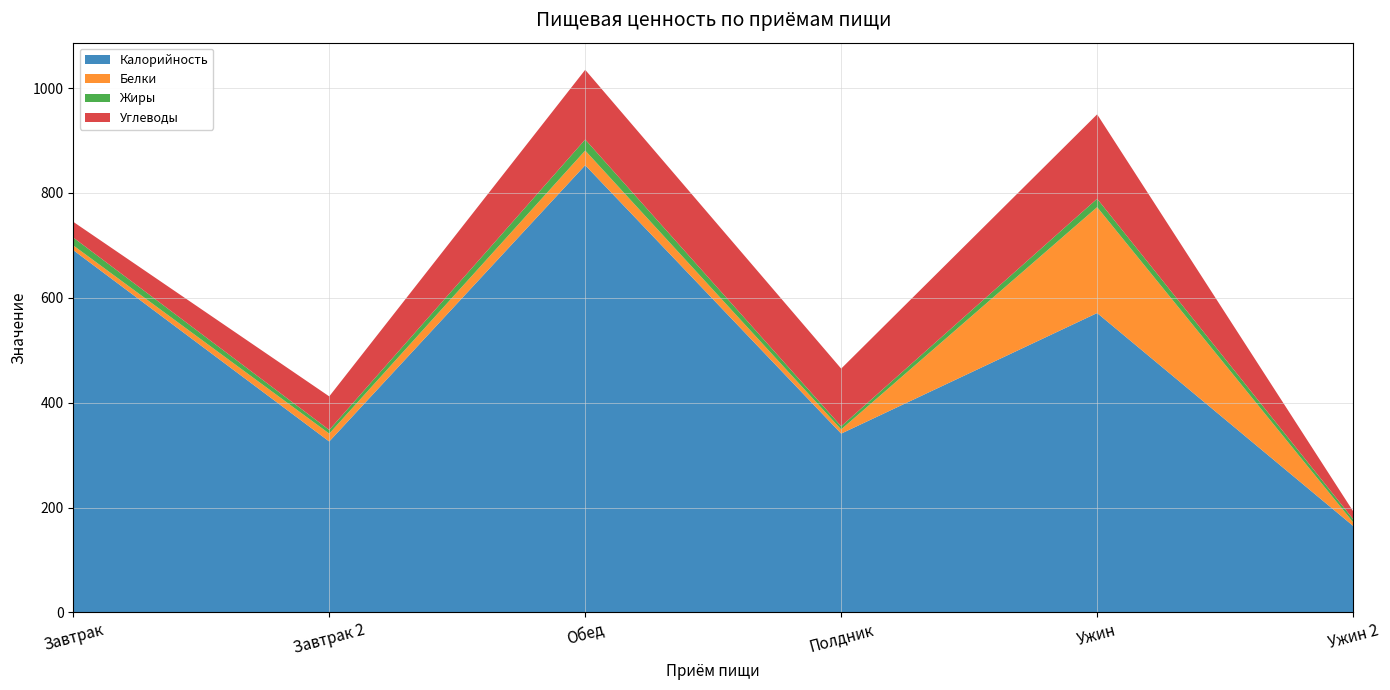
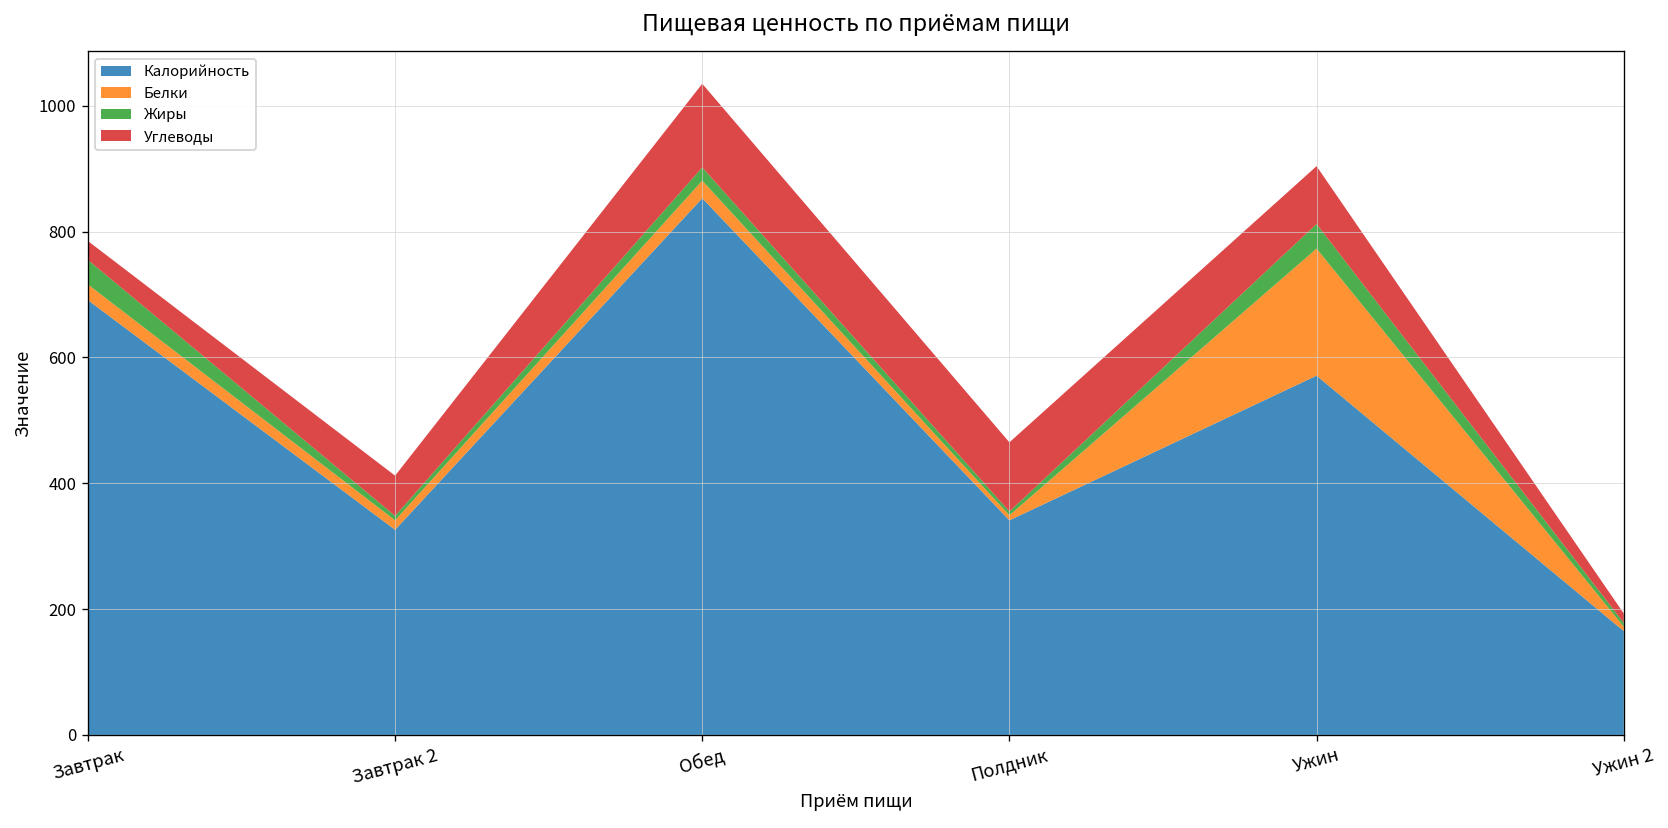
Белки, Завтрак: 10 -> 30
Жиры, Завтрак: 20 -> 40
Жиры, Ужин: 20 -> 40
Углеводы, Ужин: 160 -> 90
